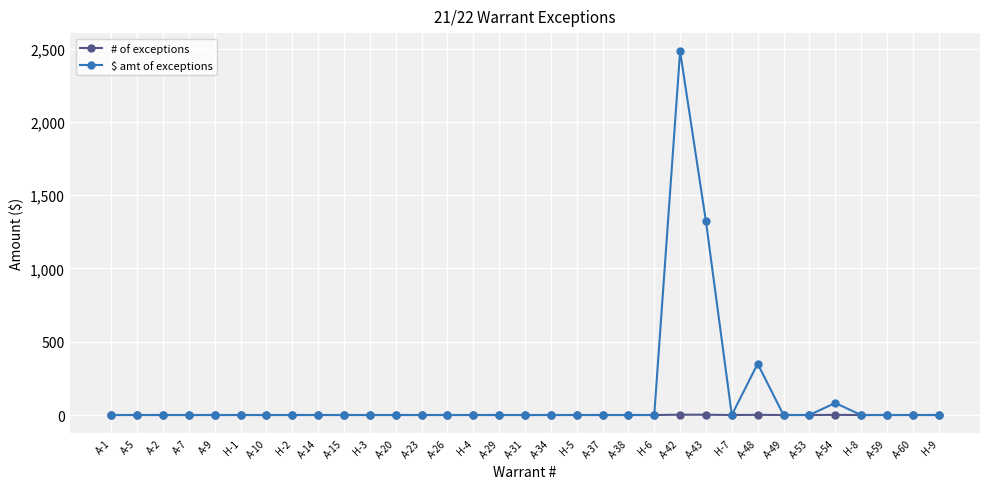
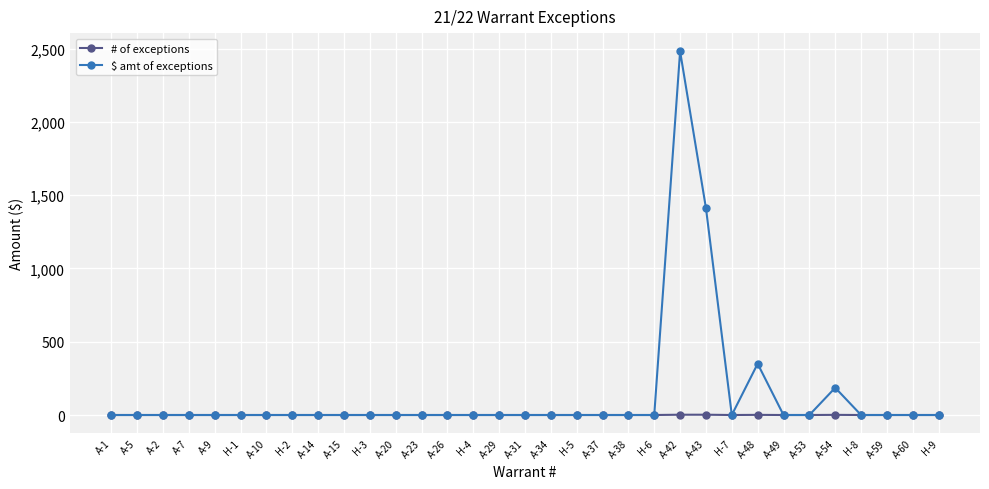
$ amt of exceptions, A-43: 1,320 -> 1,410
$ amt of exceptions, A-54: 80 -> 190
